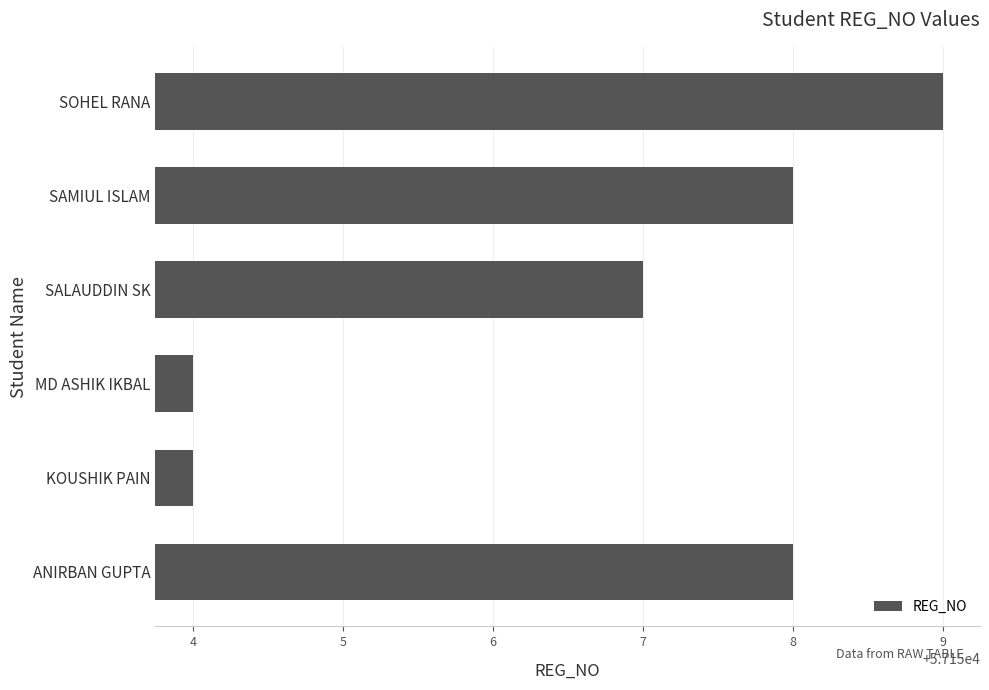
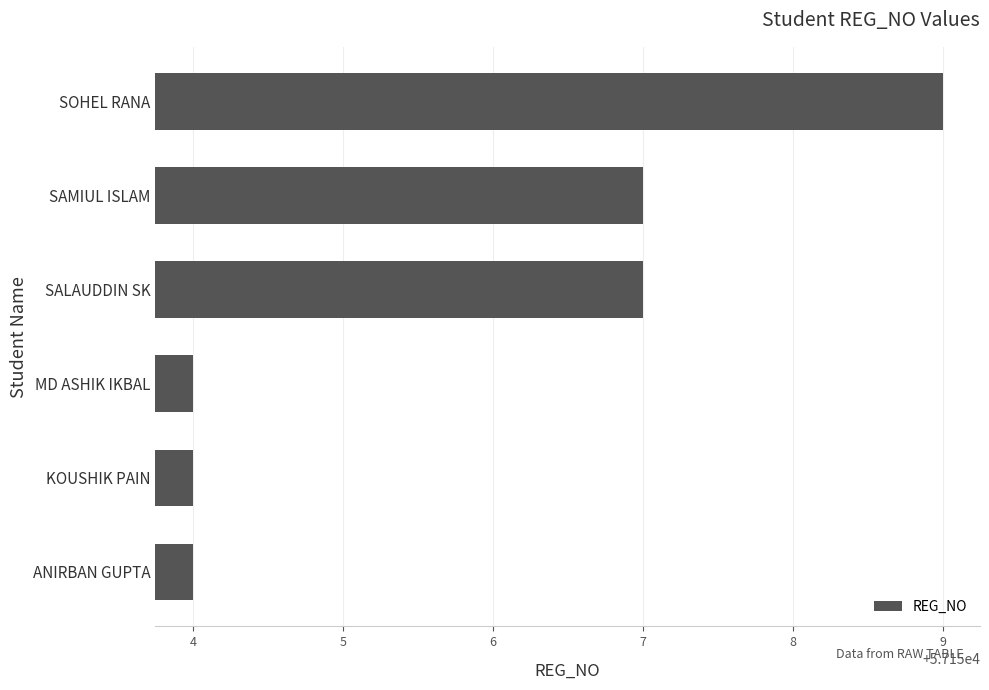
SAMIUL ISLAM: 57158 -> 57157
ANIRBAN GUPTA: 57158 -> 57154
